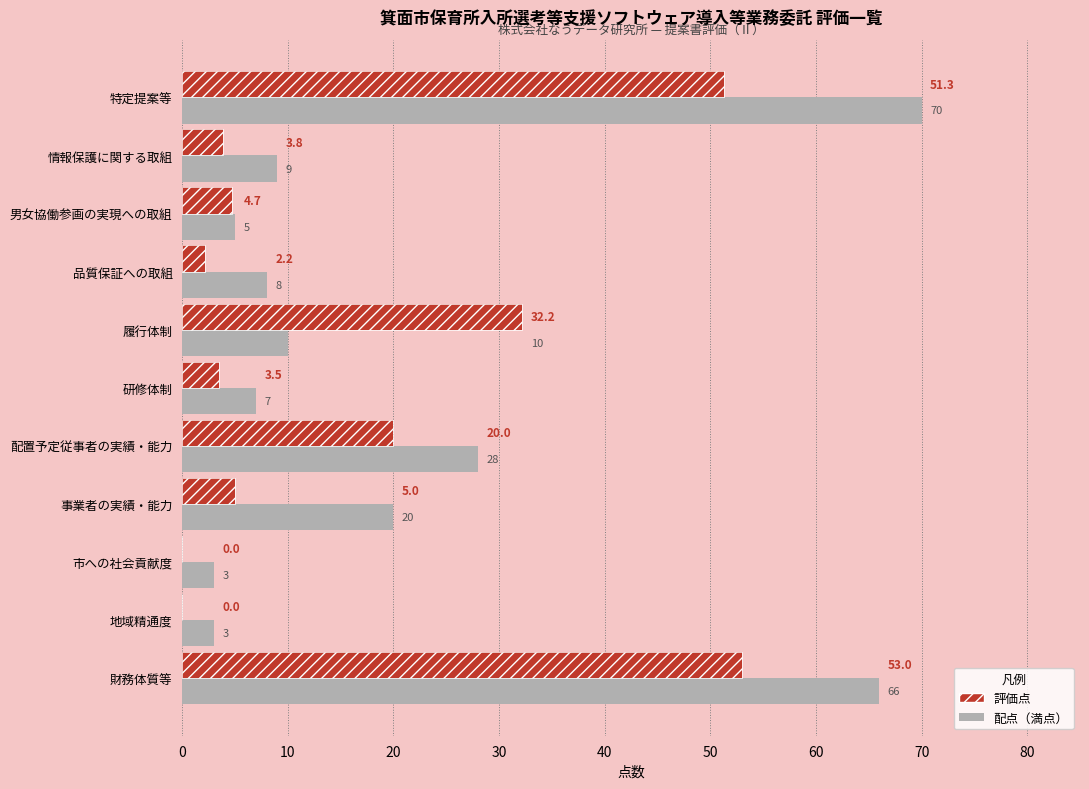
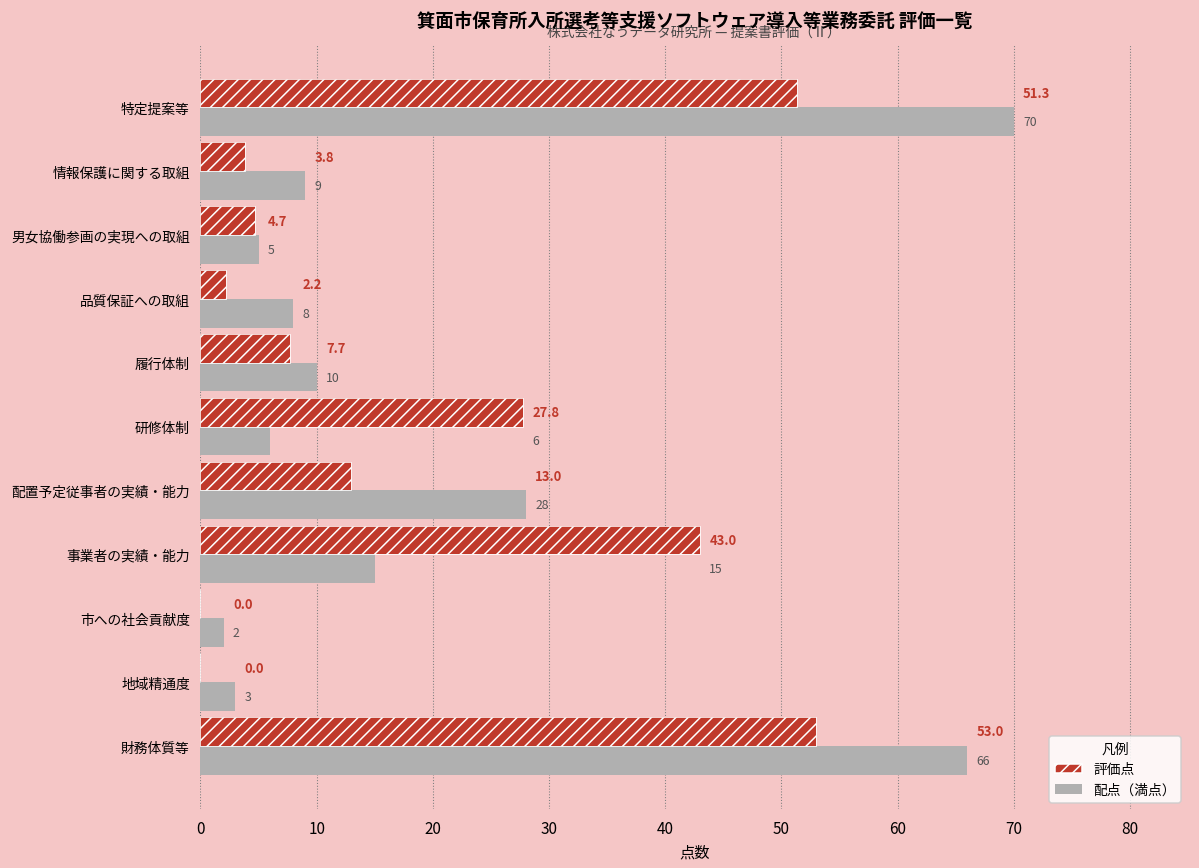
評価点, 履行体制: 32.2 -> 7.7
評価点, 研修体制: 3.5 -> 27.8
配点（満点）, 研修体制: 7 -> 6
評価点, 配置予定従事者の実績・能力: 20.0 -> 13.0
評価点, 事業者の実績・能力: 5.0 -> 43.0
配点（満点）, 事業者の実績・能力: 20 -> 15
配点（満点）, 市への社会貢献度: 3 -> 2
